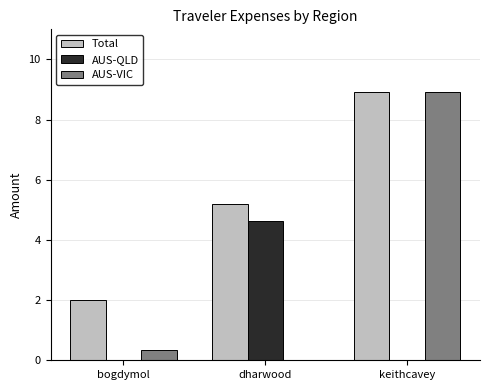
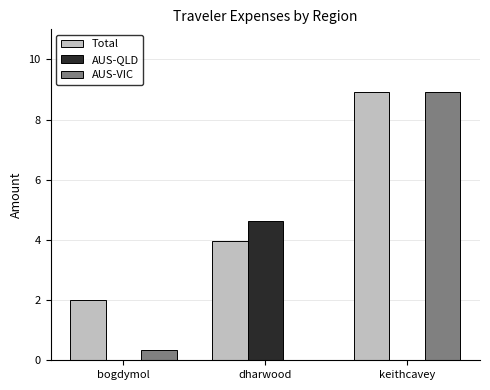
Total, dharwood: 5.2 -> 4.0
